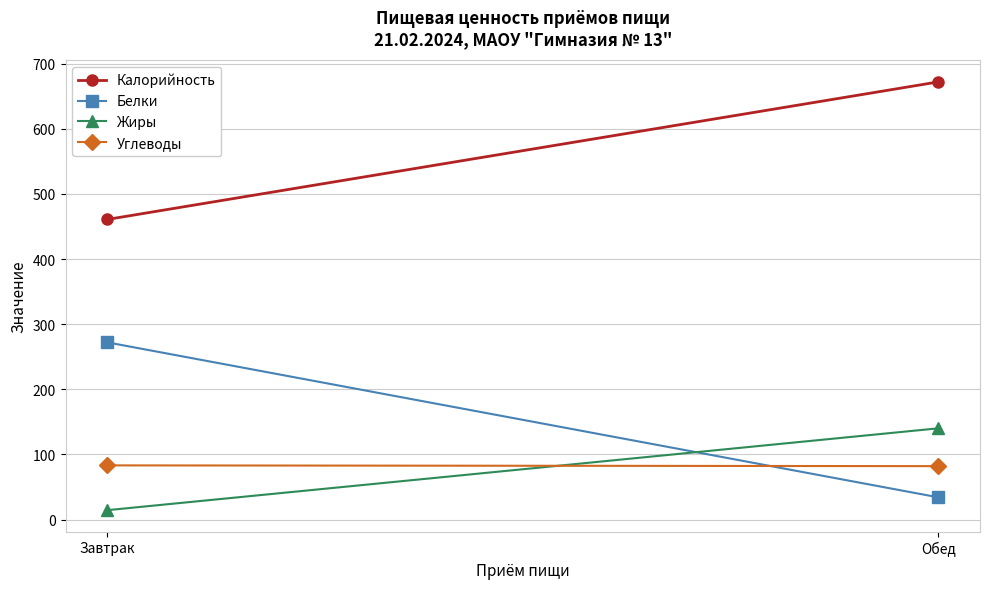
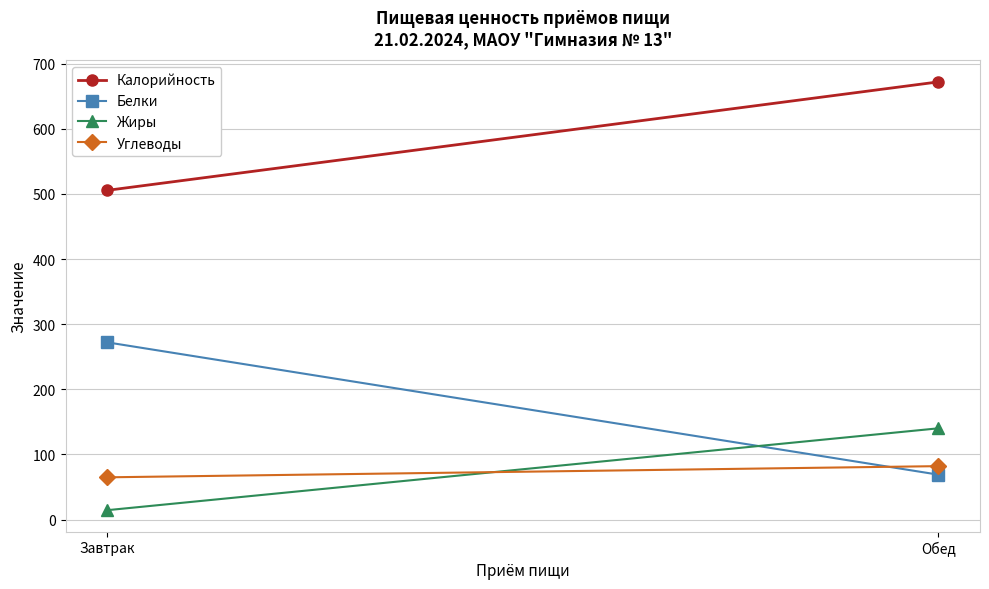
Калорийность, Завтрак: 460 -> 510
Углеводы, Завтрак: 80 -> 60
Белки, Обед: 30 -> 70
